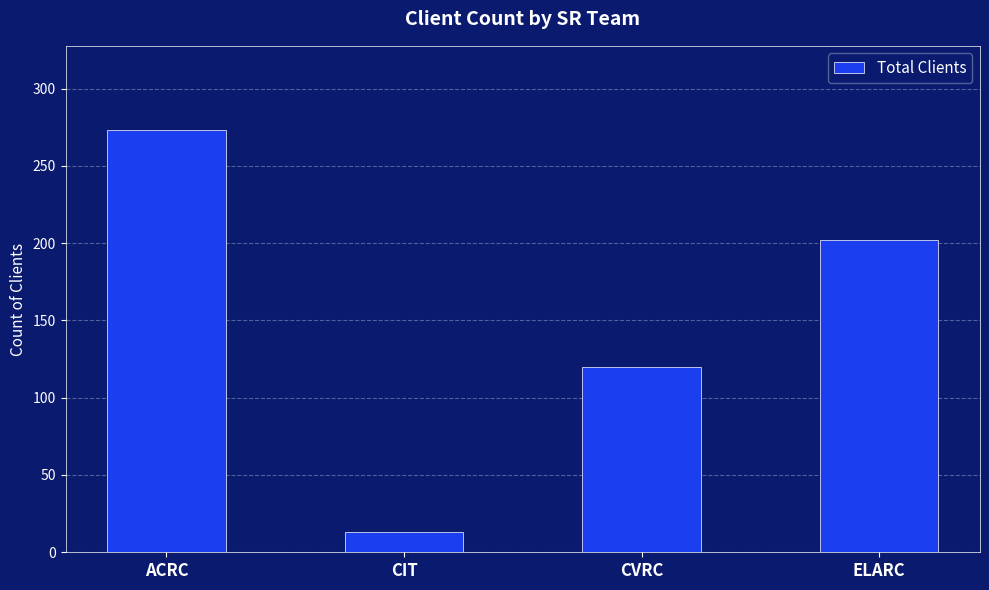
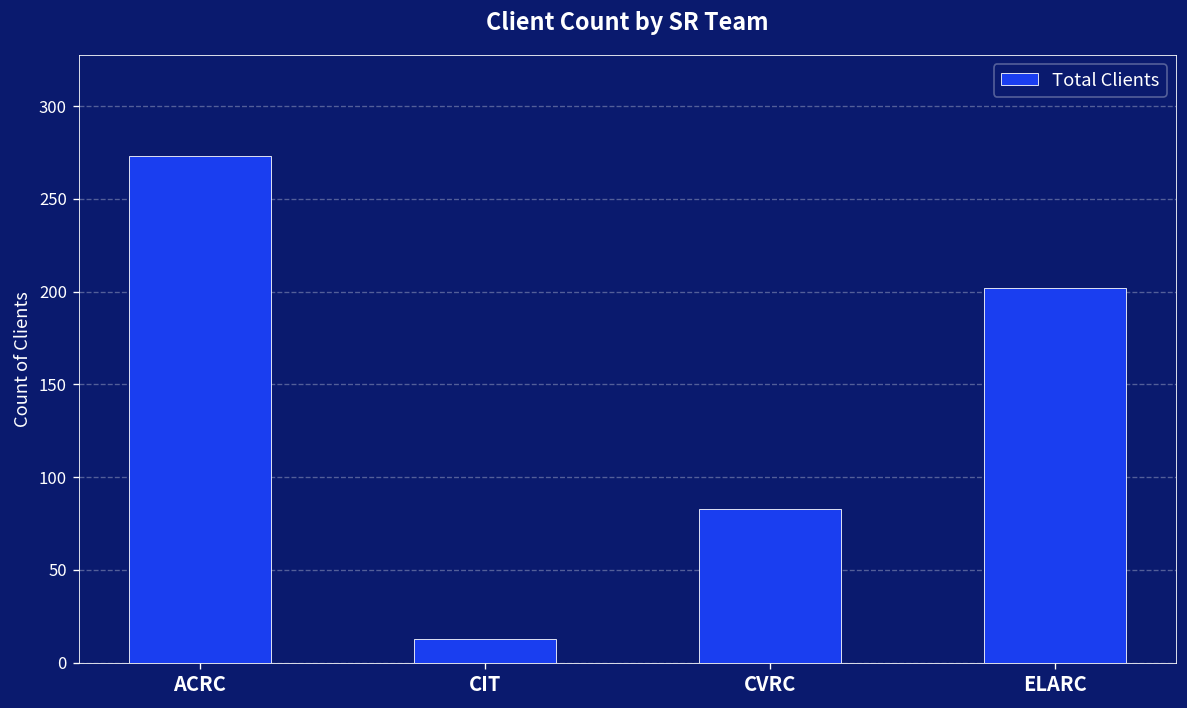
CVRC: 120 -> 83
